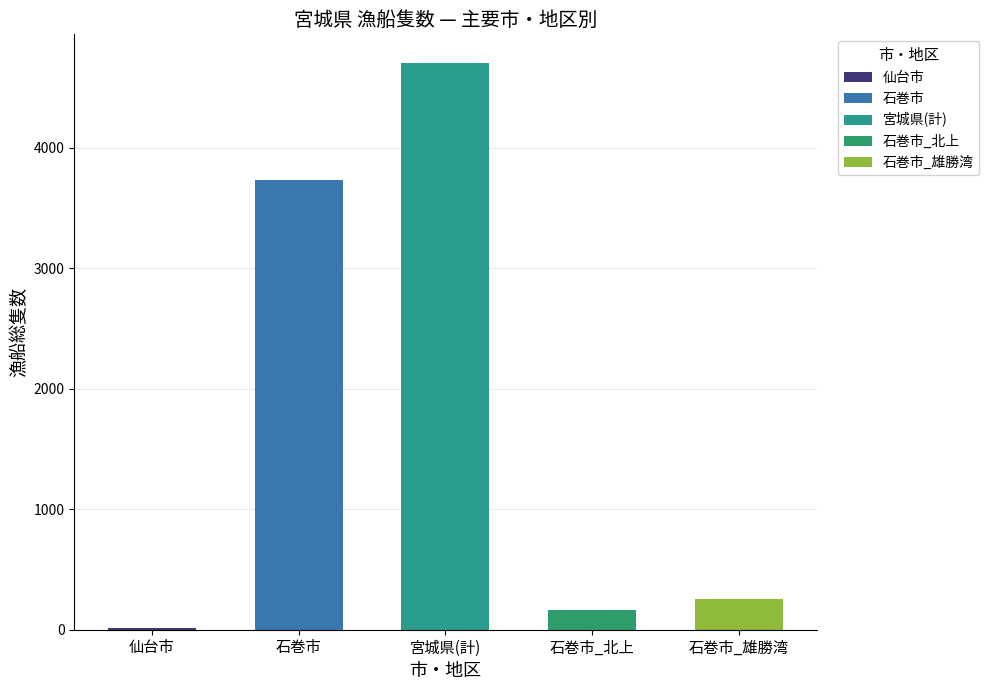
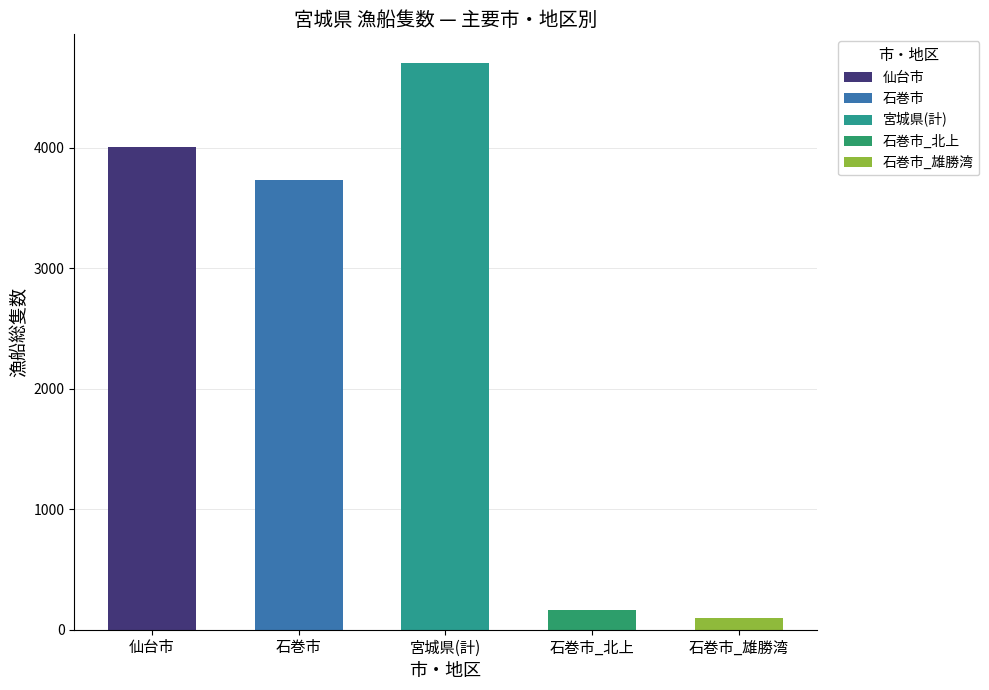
仙台市: 20 -> 4000
石巻市_雄勝湾: 260 -> 90
